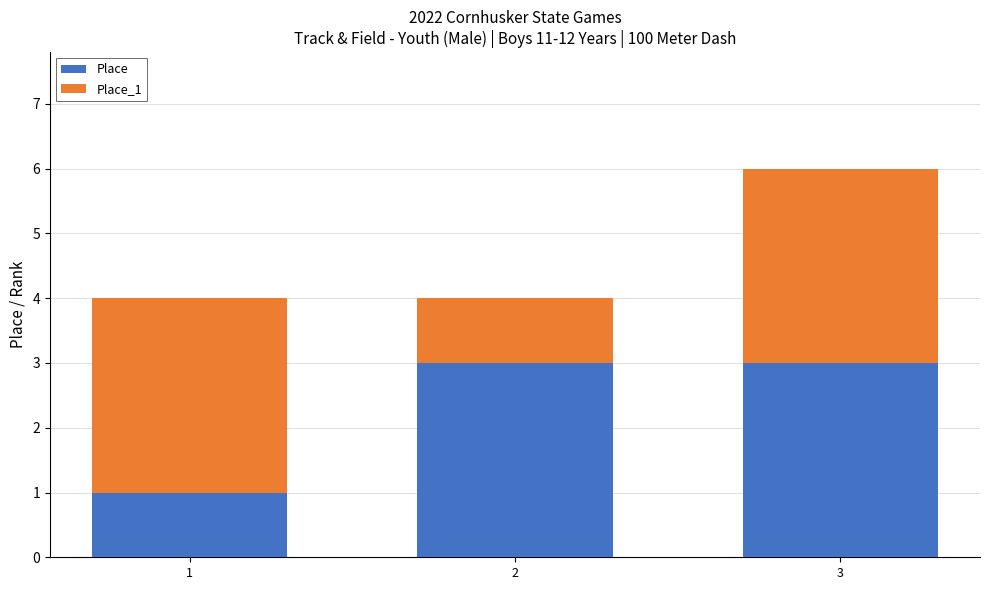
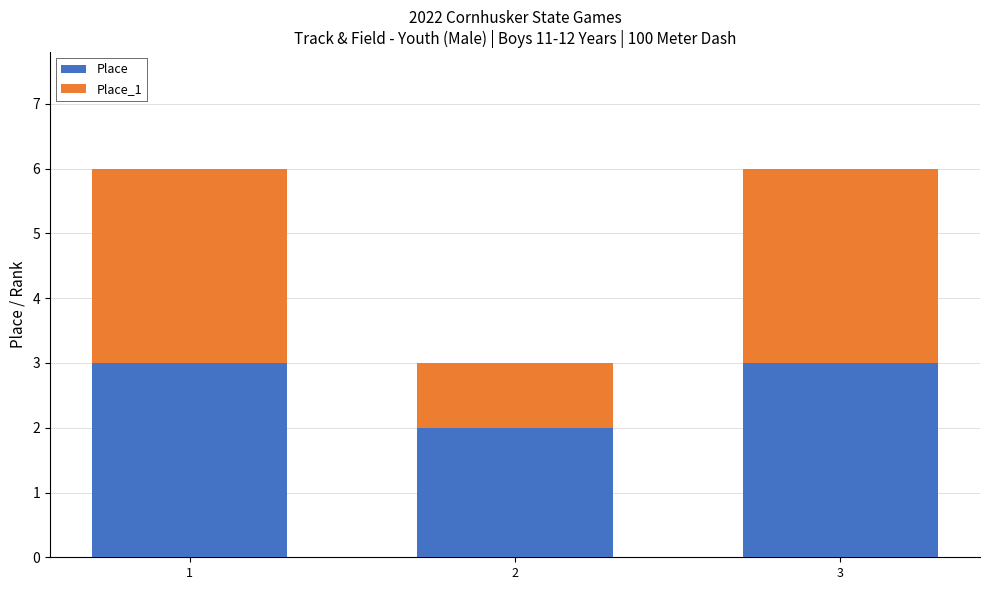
Place, 1: 1 -> 3
Place, 2: 3 -> 2
